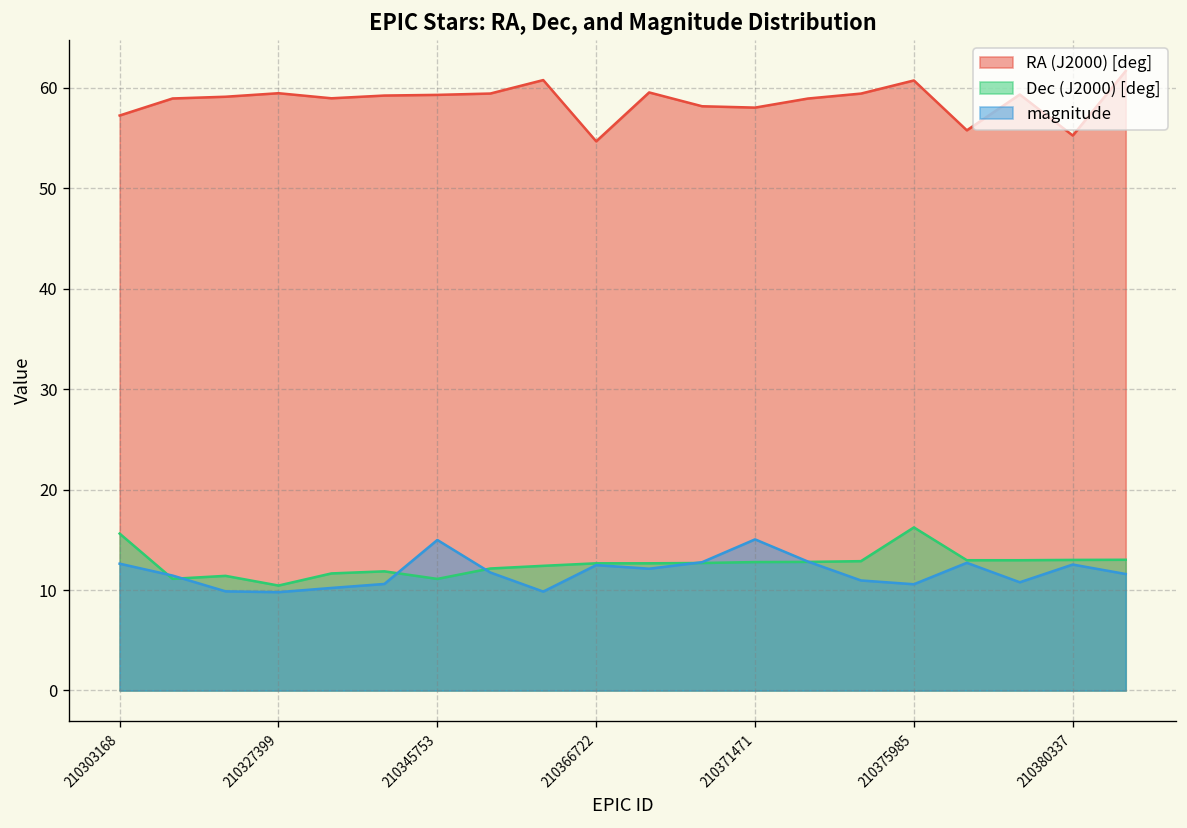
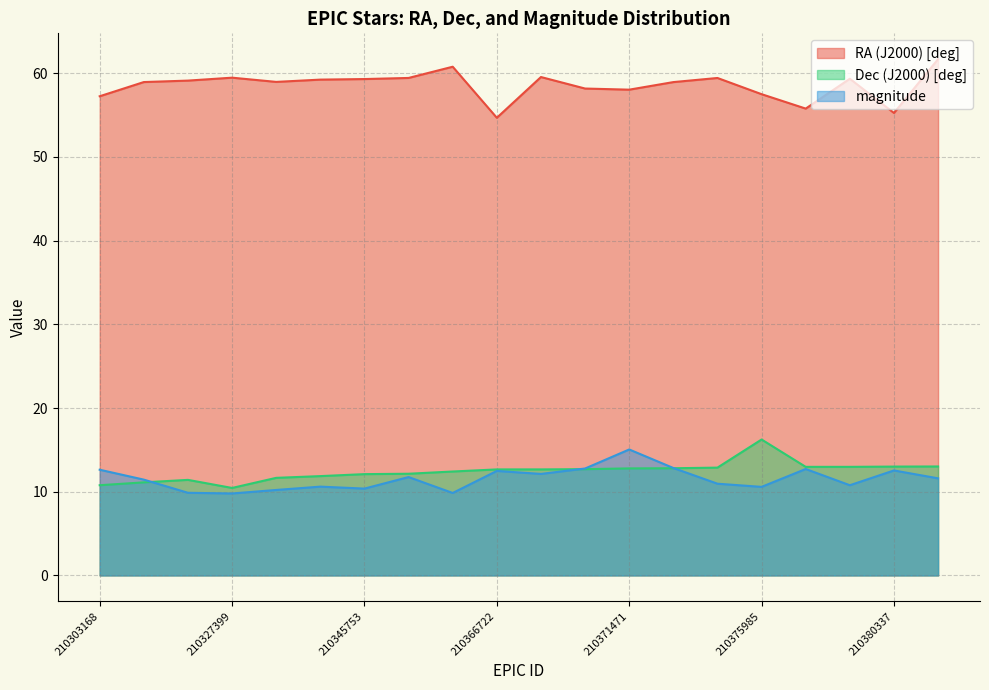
Dec (J2000) [deg], 210303168: 16 -> 11
Dec (J2000) [deg], 210345753: 11 -> 12
magnitude, 210345753: 15 -> 10
RA (J2000) [deg], 210375985: 61 -> 57
